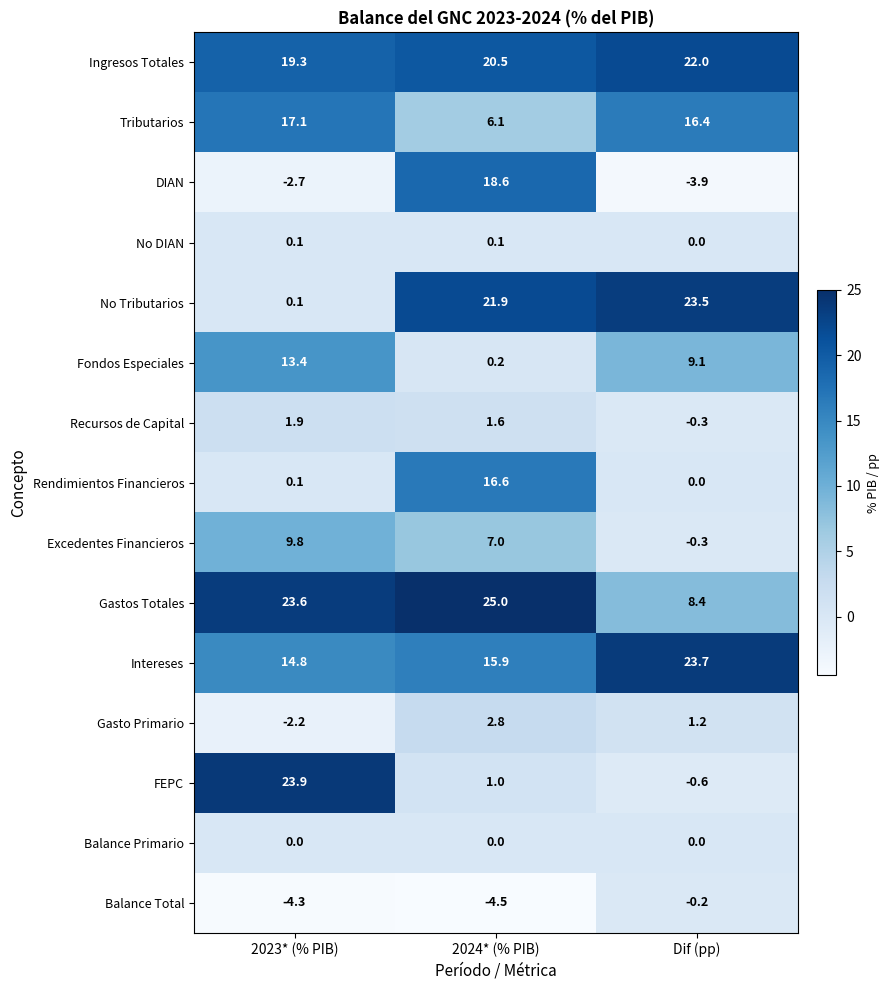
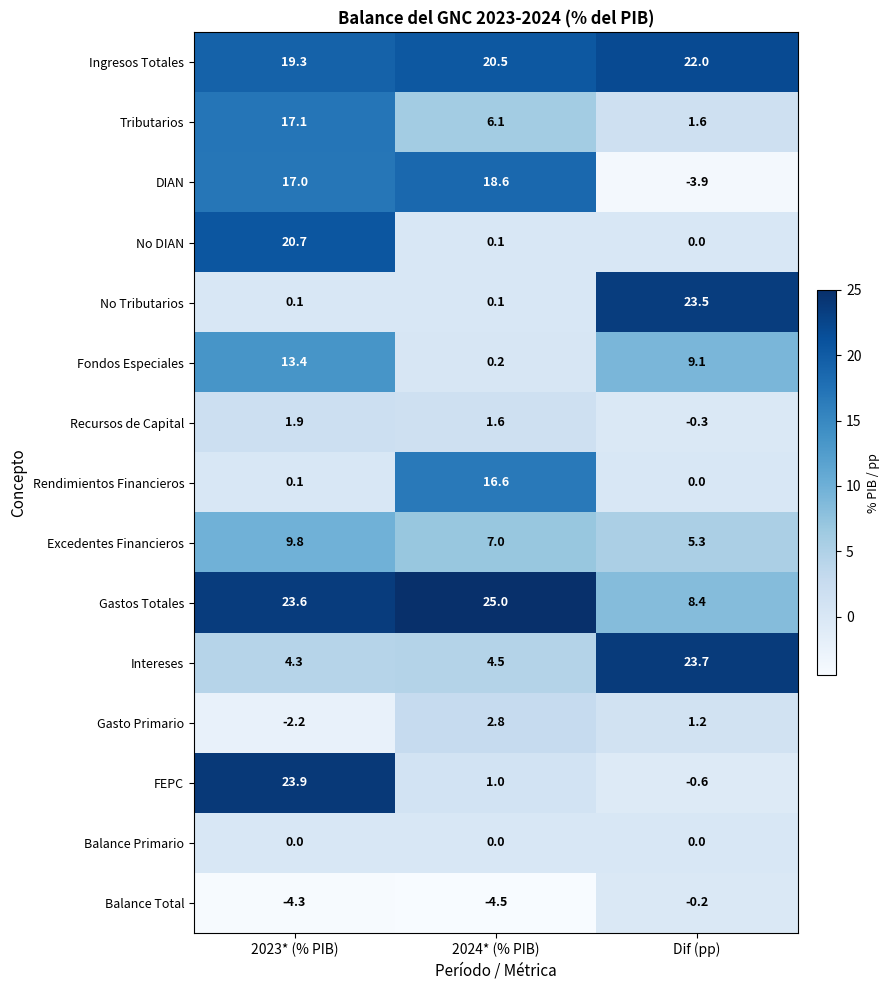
Tributarios, Dif (pp): 16.4 -> 1.6
DIAN, 2023* (% PIB): -2.7 -> 17.0
No DIAN, 2023* (% PIB): 0.1 -> 20.7
No Tributarios, 2024* (% PIB): 21.9 -> 0.1
Excedentes Financieros, Dif (pp): -0.3 -> 5.3
Intereses, 2023* (% PIB): 14.8 -> 4.3
Intereses, 2024* (% PIB): 15.9 -> 4.5
